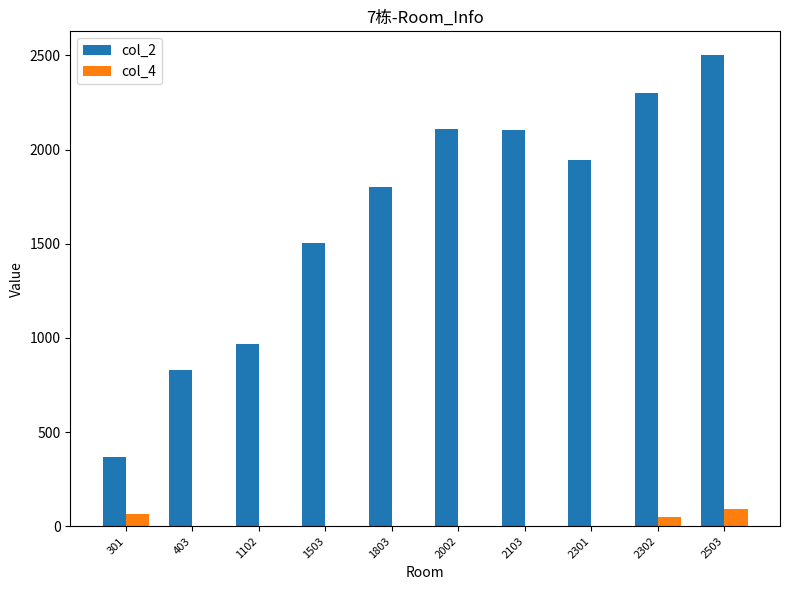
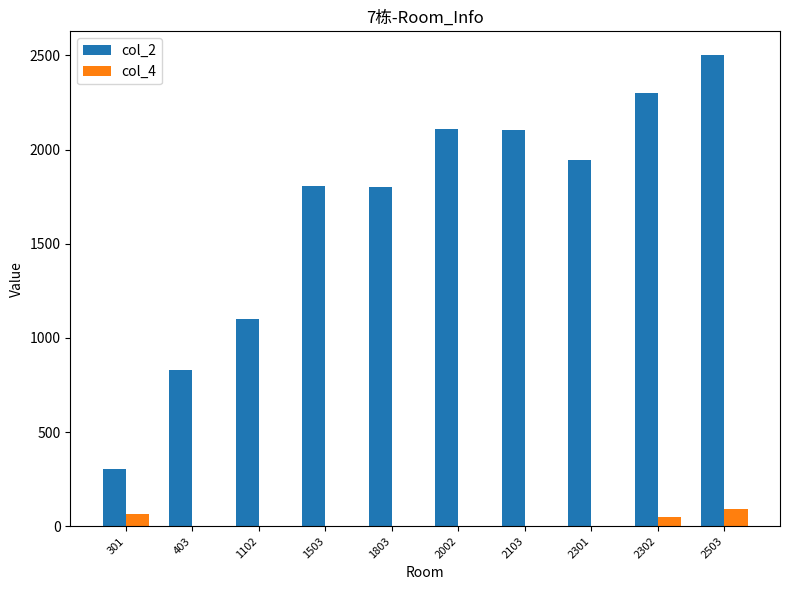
col_2, 301: 370 -> 300
col_2, 1102: 970 -> 1100
col_2, 1503: 1500 -> 1810
